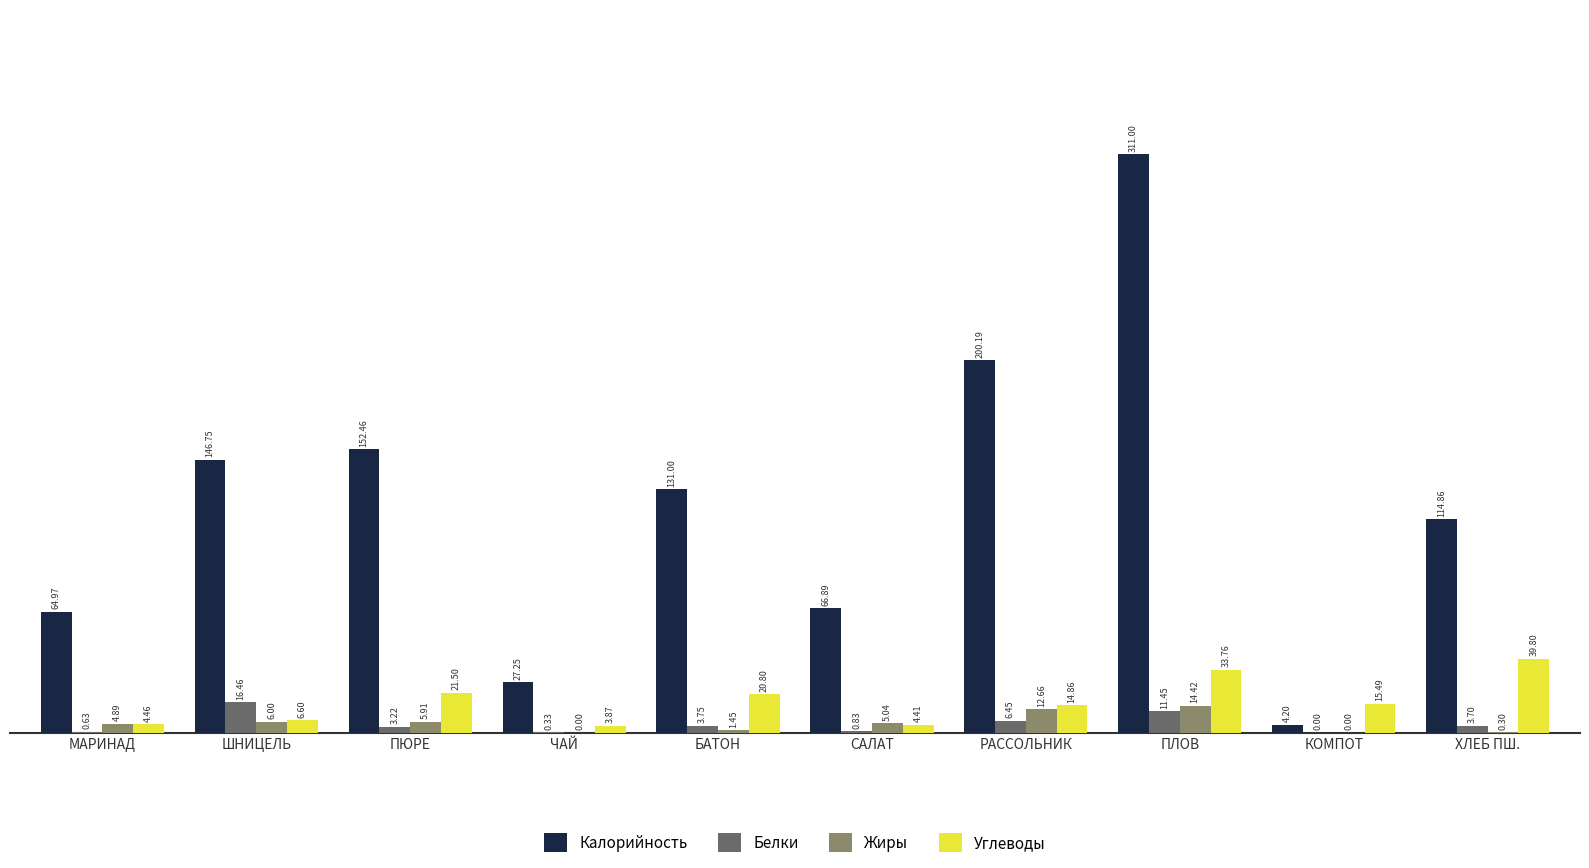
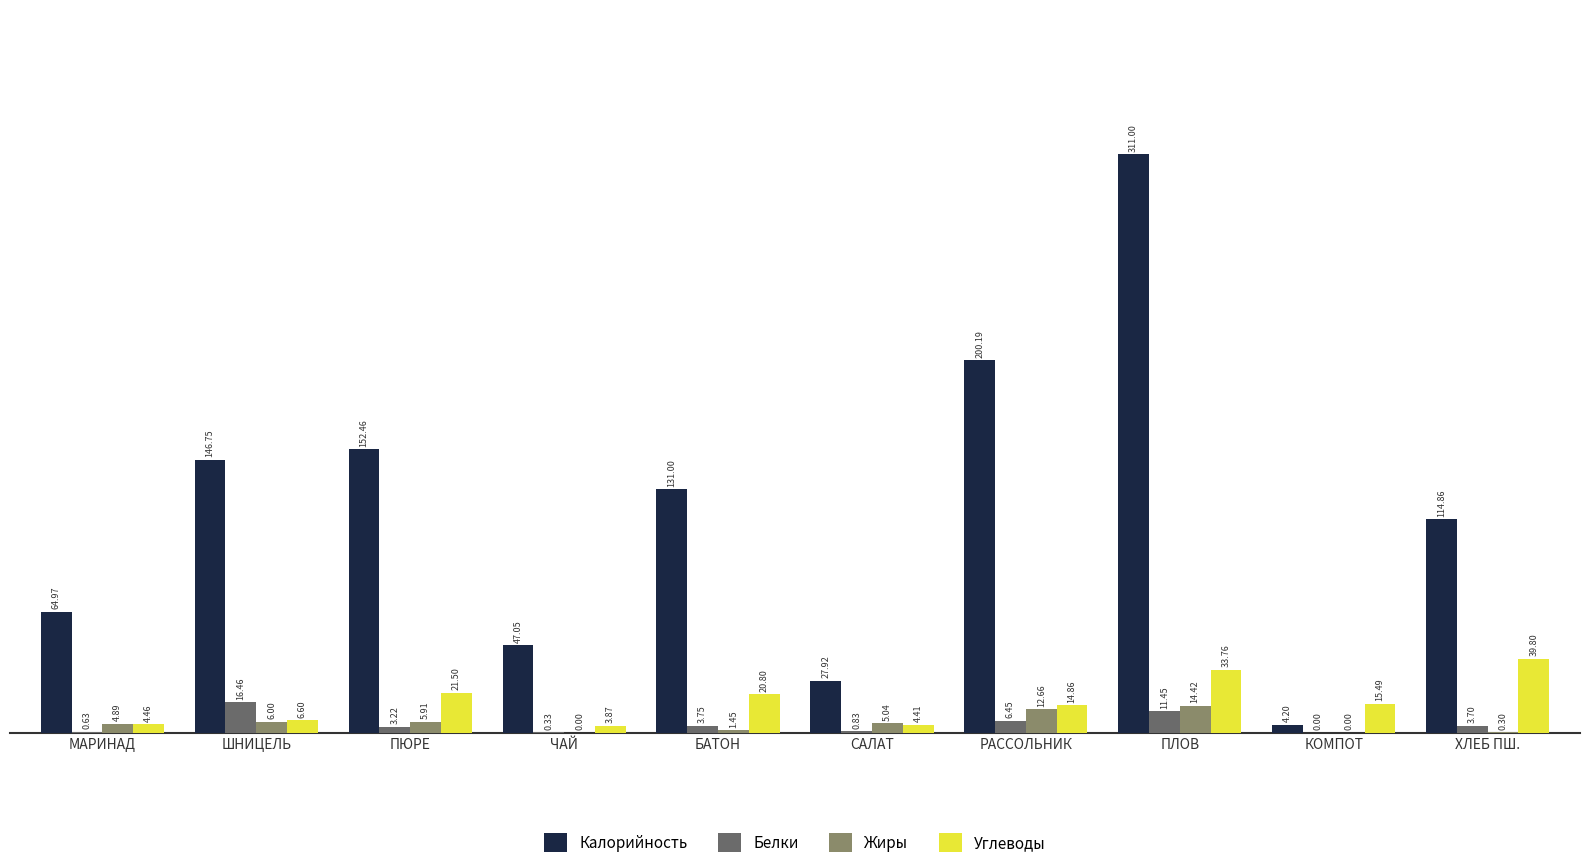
Калорийность, ЧАЙ: 27.25 -> 47.05
Калорийность, САЛАТ: 66.89 -> 27.92
